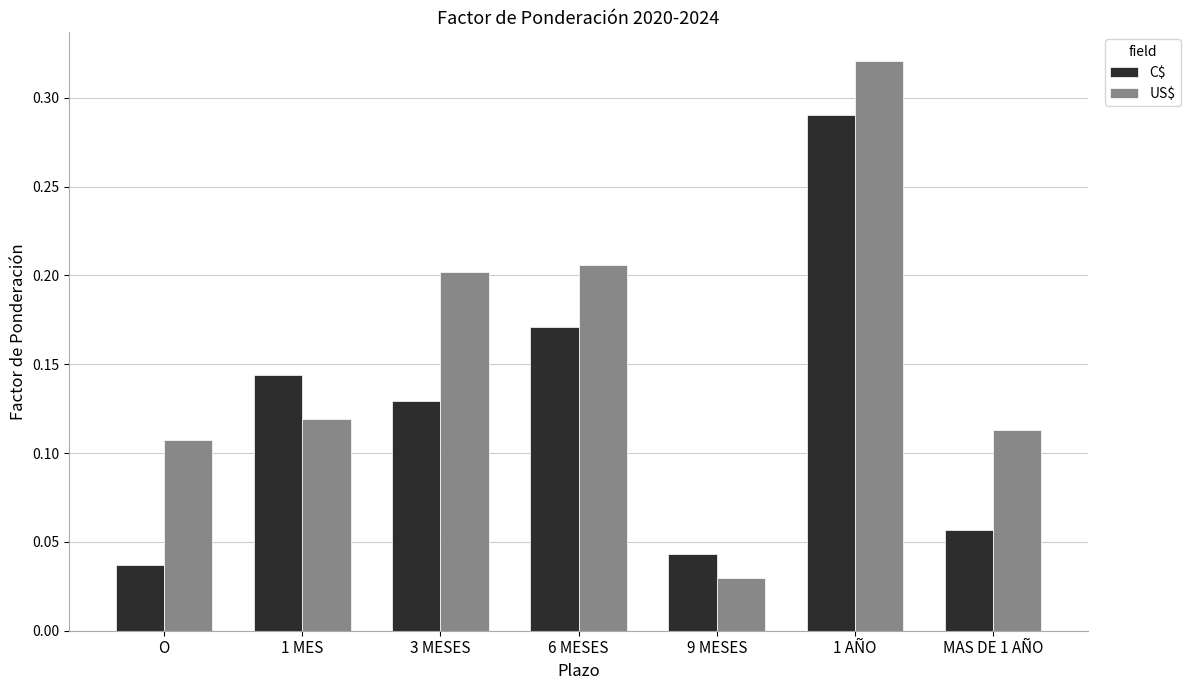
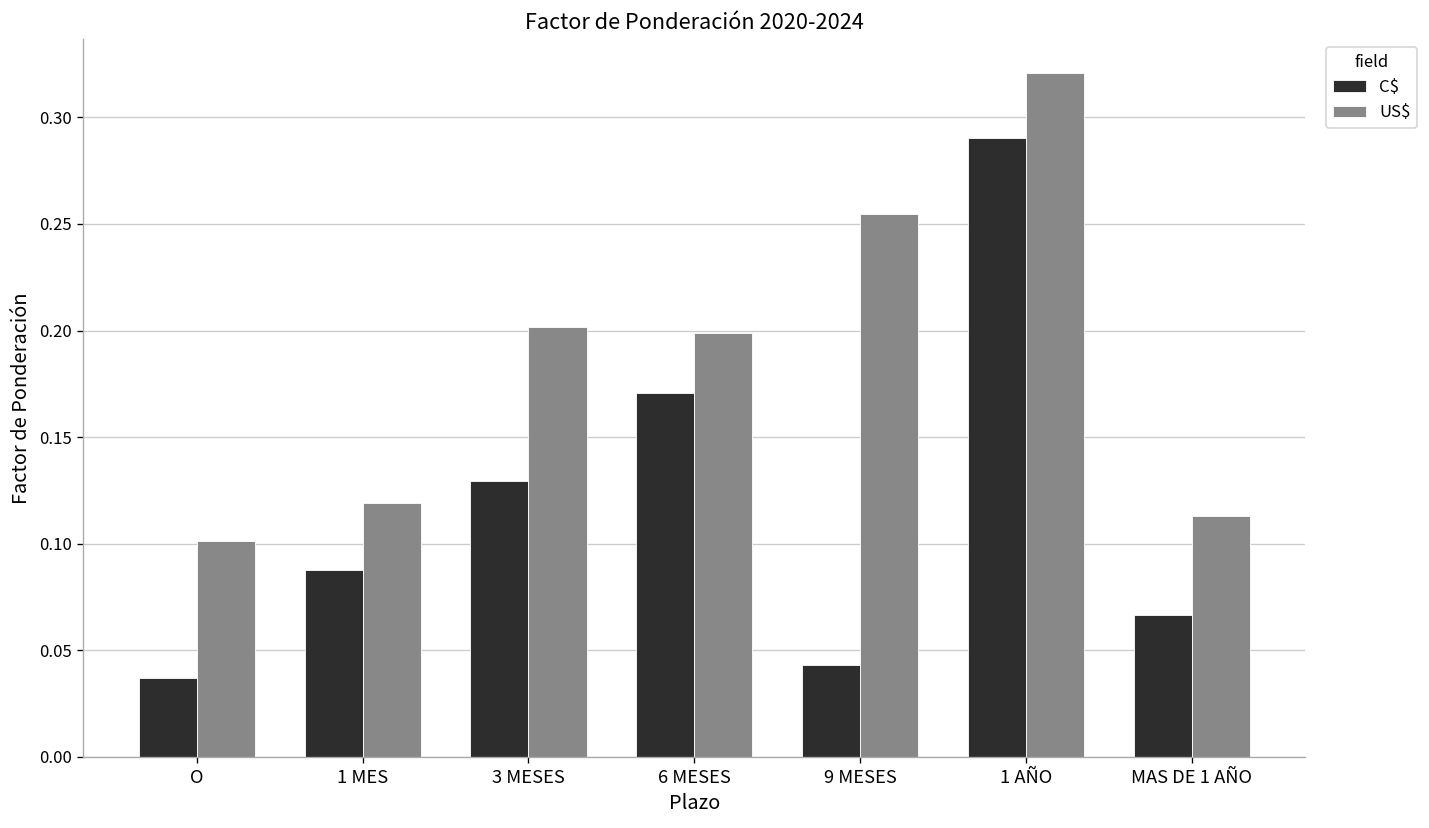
US$, O: 0.108 -> 0.101
C$, 1 MES: 0.144 -> 0.088
US$, 6 MESES: 0.206 -> 0.199
US$, 9 MESES: 0.030 -> 0.255
C$, MAS DE 1 AÑO: 0.057 -> 0.066
